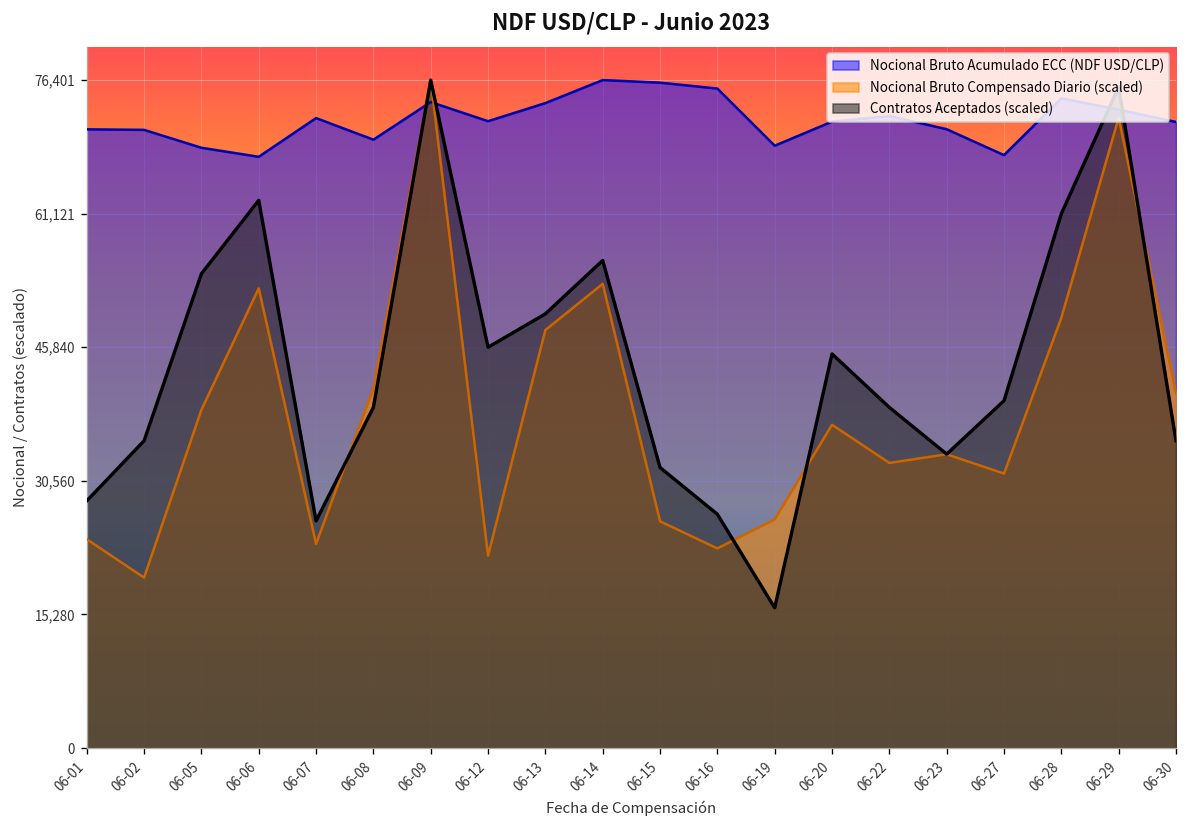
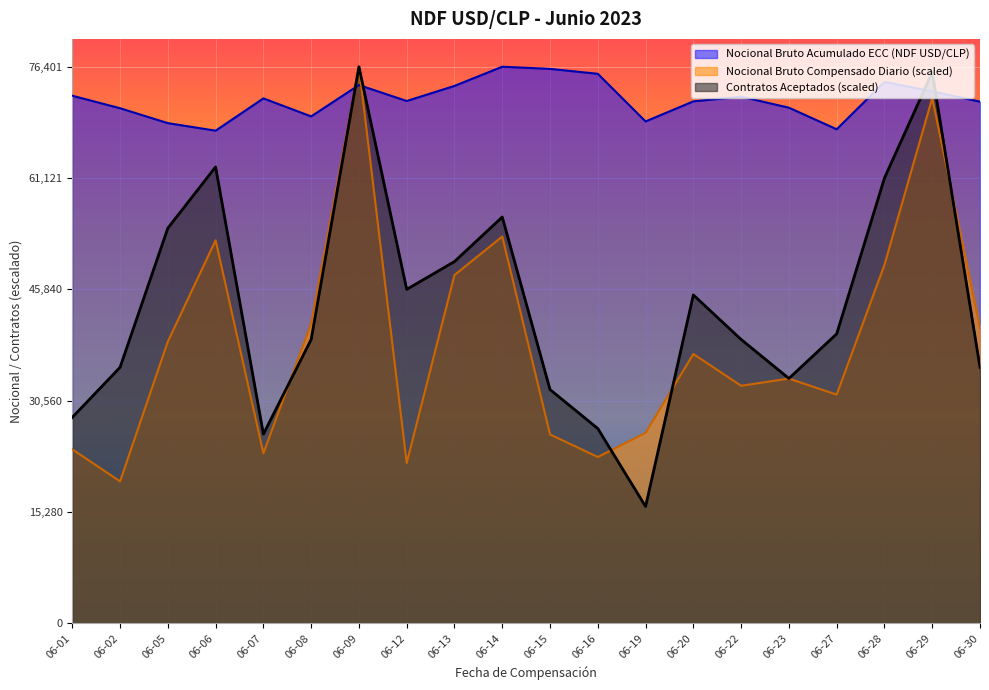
Nocional Bruto Acumulado ECC (NDF USD/CLP), 06-01: 71,000 -> 72,000
